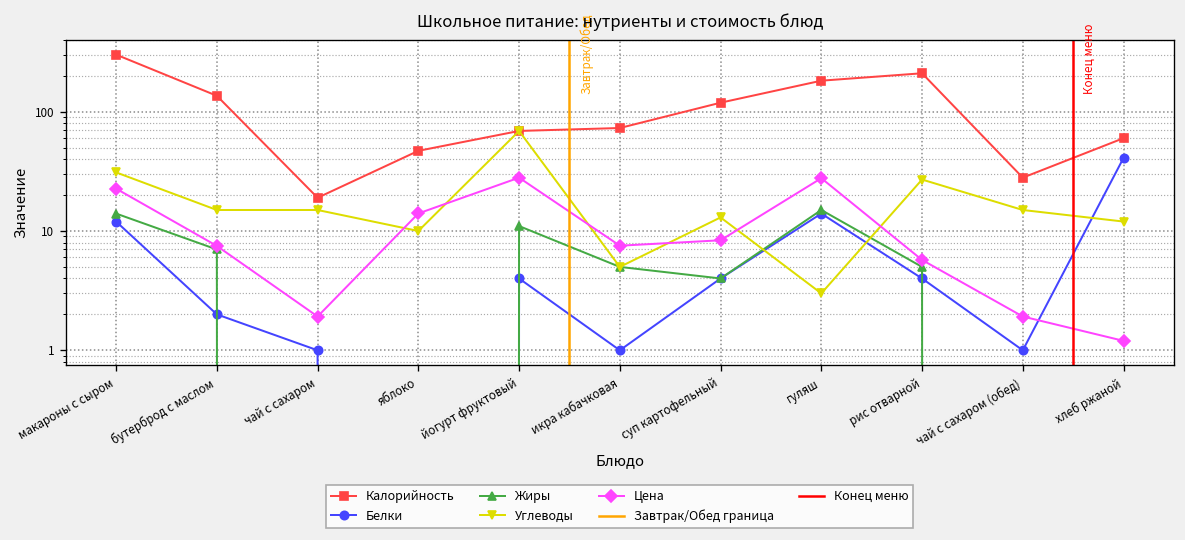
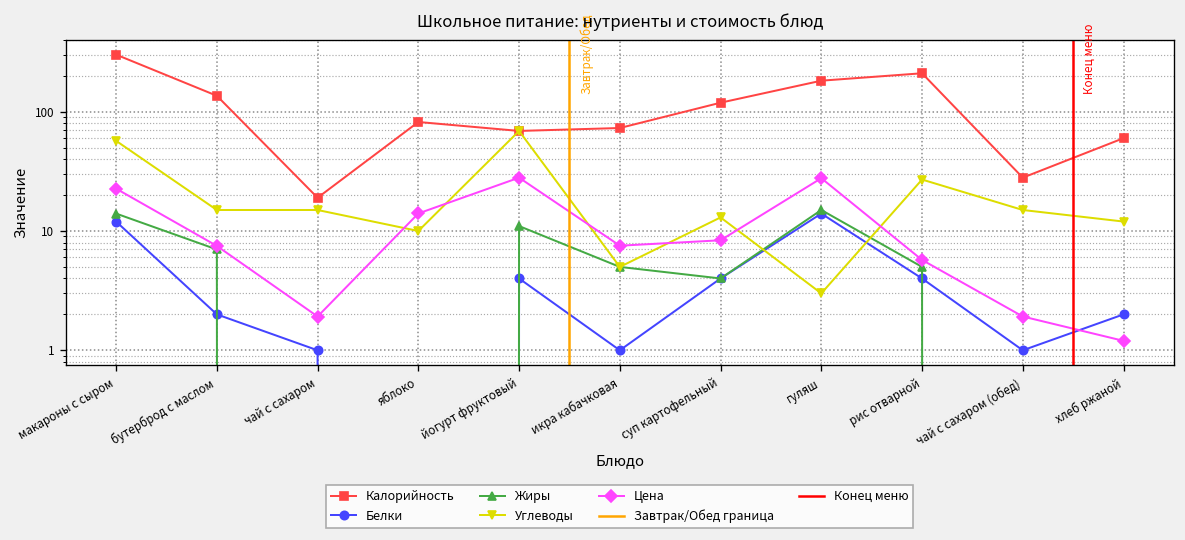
Углеводы, макароны с сыром: 31 -> 60
Калорийность, яблоко: 50 -> 80
Белки, хлеб ржаной: 41 -> 2
